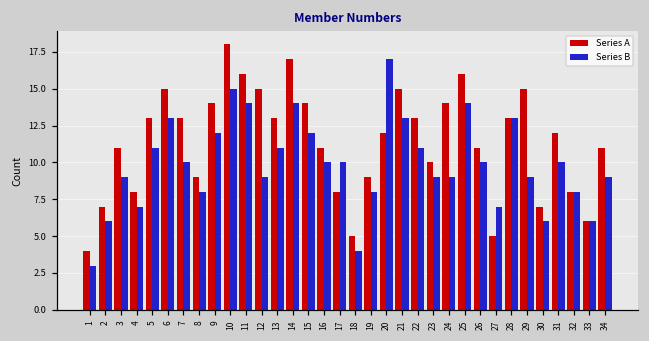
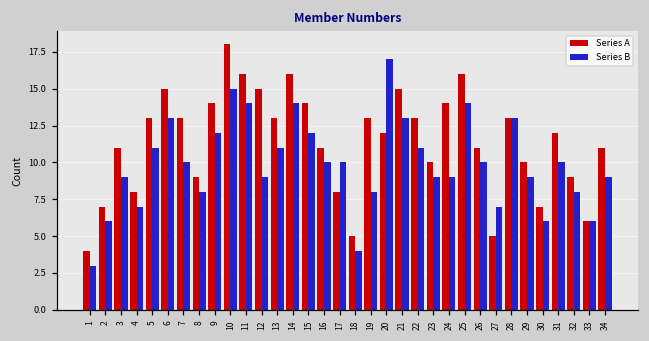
Series A, 14: 17 -> 16
Series A, 19: 9 -> 13
Series A, 29: 15 -> 10
Series A, 32: 8 -> 9
